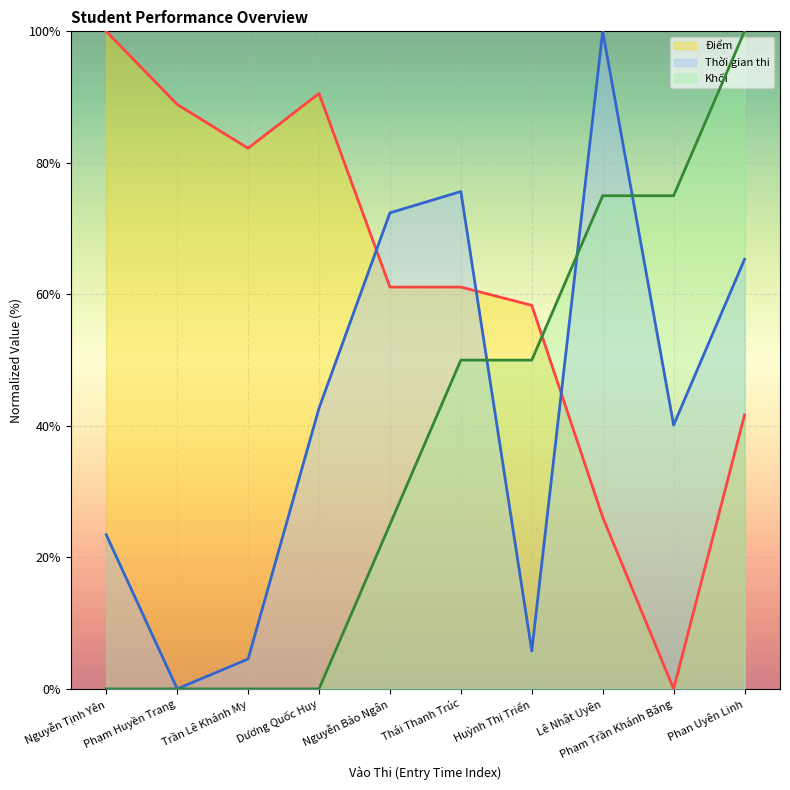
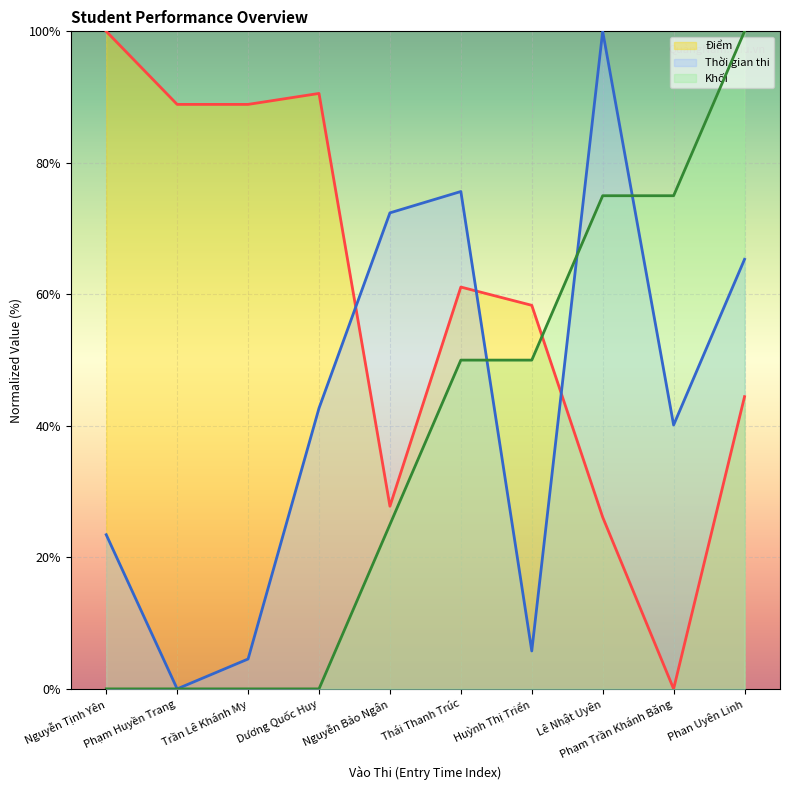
Điểm, Trần Lê Khánh My: 82% -> 89%
Điểm, Nguyễn Bảo Ngân: 61% -> 28%
Điểm, Phan Uyên Linh: 42% -> 44%
